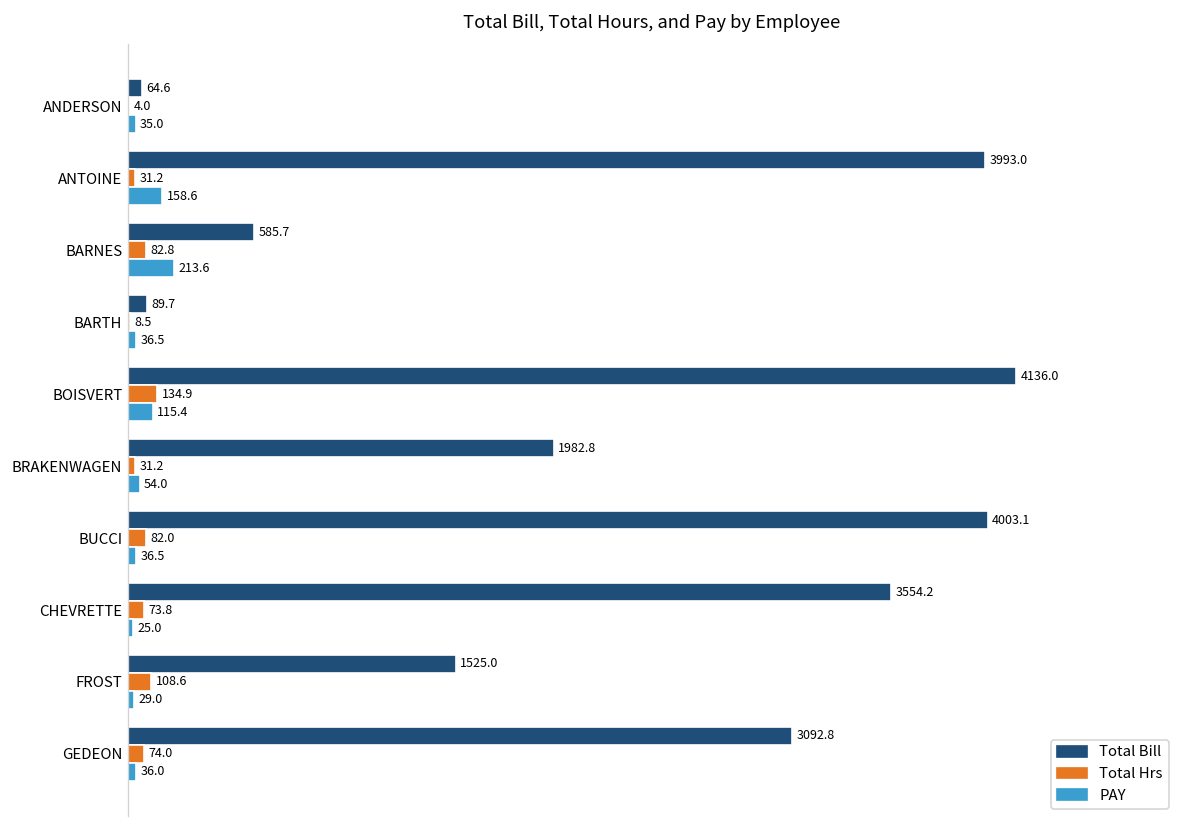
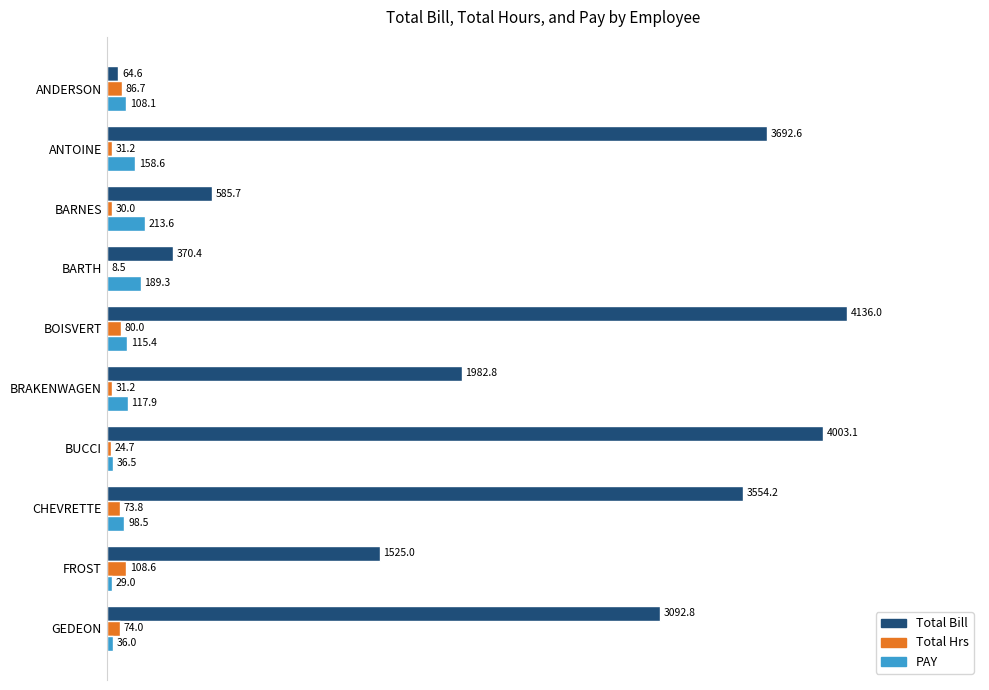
Total Hrs, ANDERSON: 4.0 -> 86.7
PAY, ANDERSON: 35.0 -> 108.1
Total Bill, ANTOINE: 3993.0 -> 3692.6
Total Hrs, BARNES: 82.8 -> 30.0
Total Bill, BARTH: 89.7 -> 370.4
PAY, BARTH: 36.5 -> 189.3
Total Hrs, BOISVERT: 134.9 -> 80.0
PAY, BRAKENWAGEN: 54.0 -> 117.9
Total Hrs, BUCCI: 82.0 -> 24.7
PAY, CHEVRETTE: 25.0 -> 98.5
